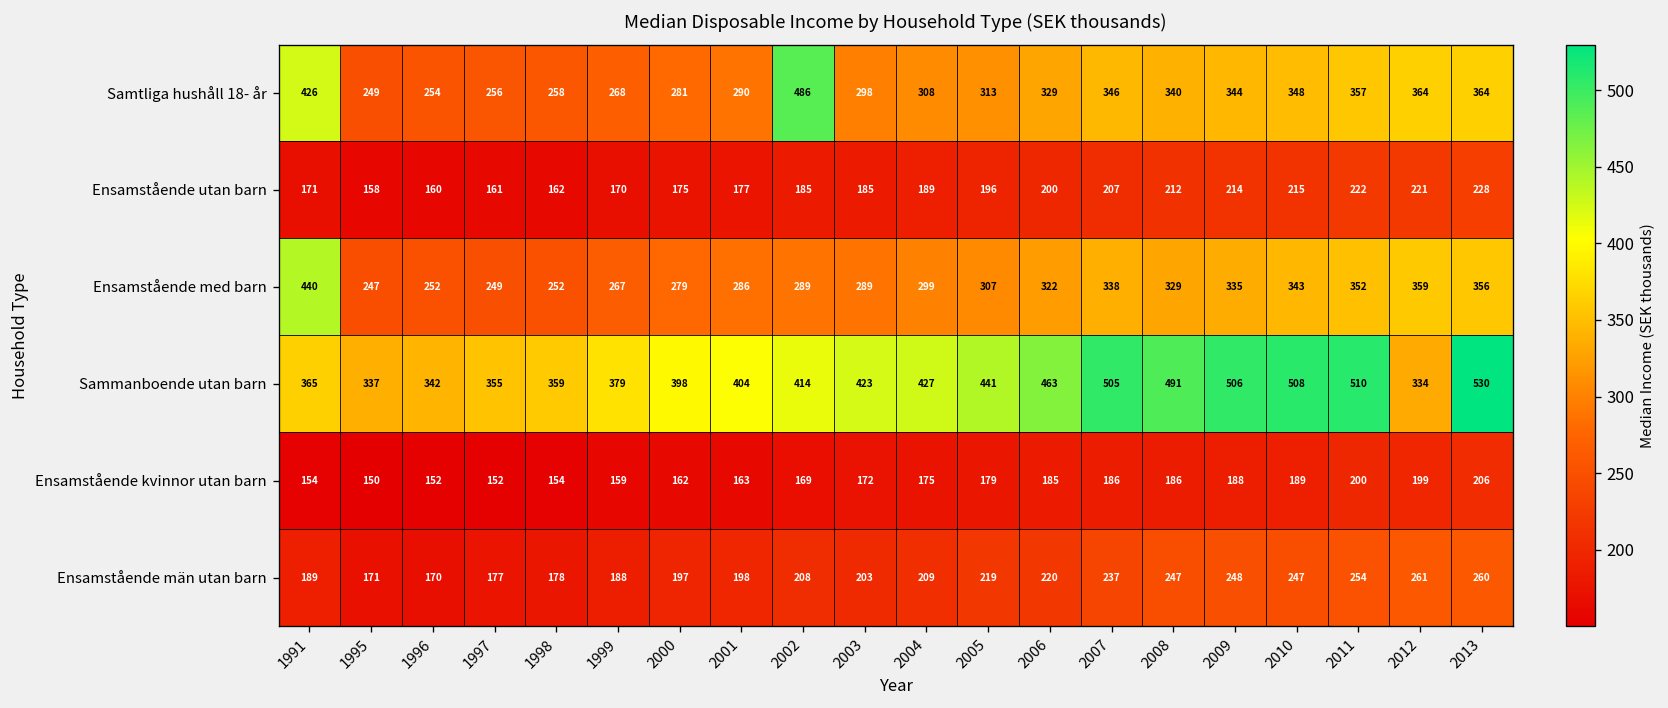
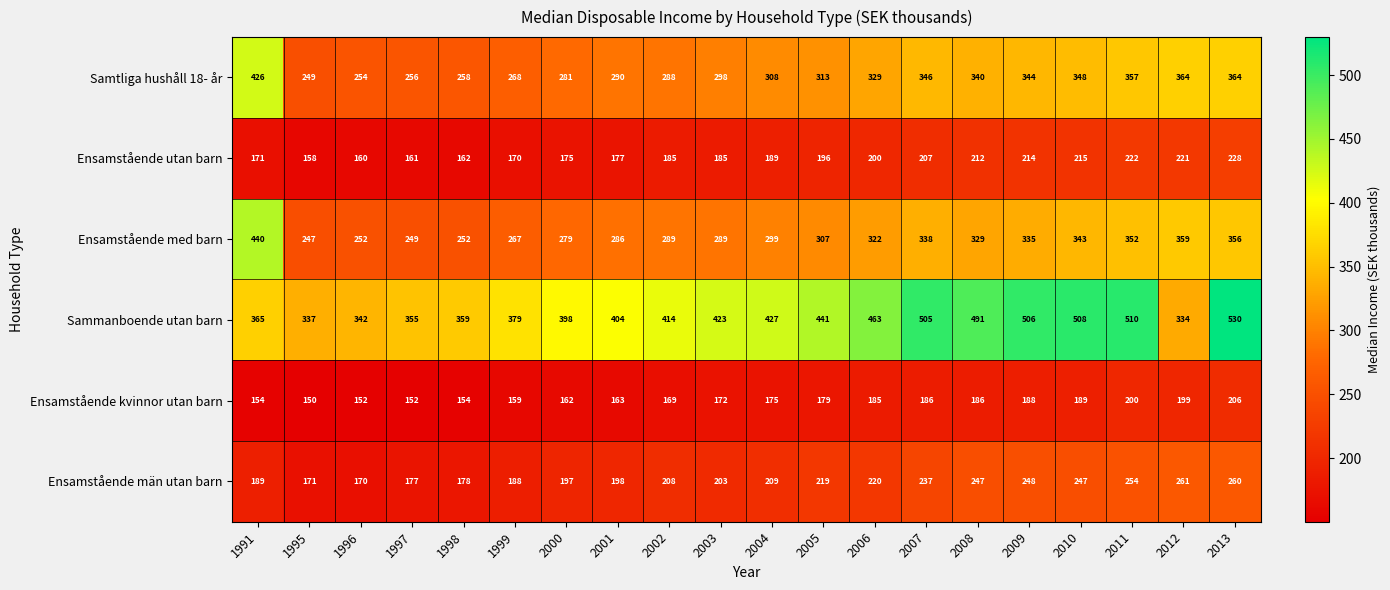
Samtliga hushåll 18- år, 2002: 486 -> 288
